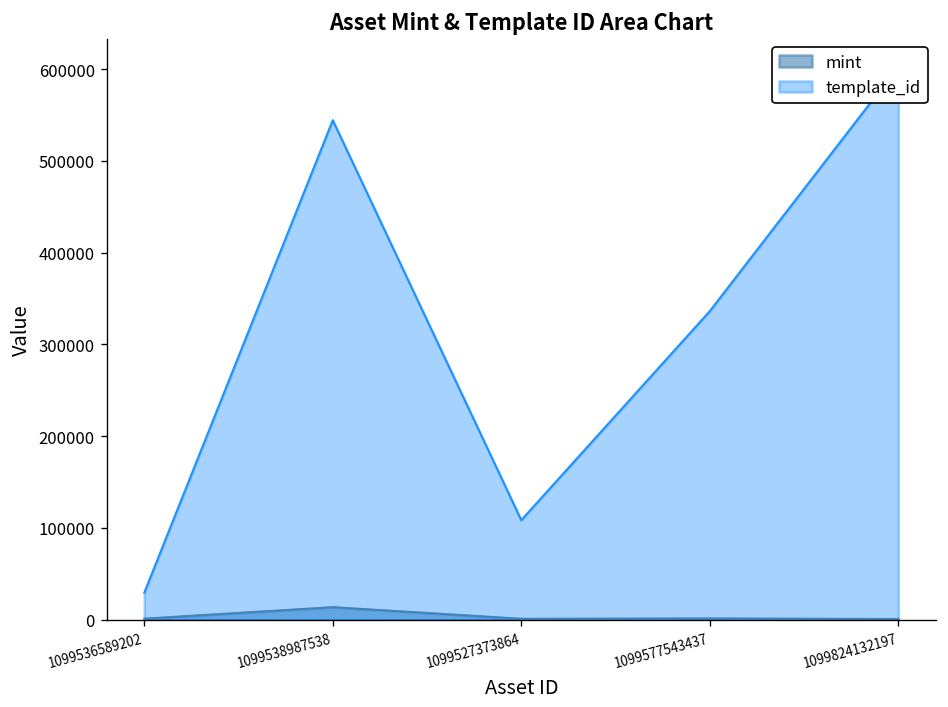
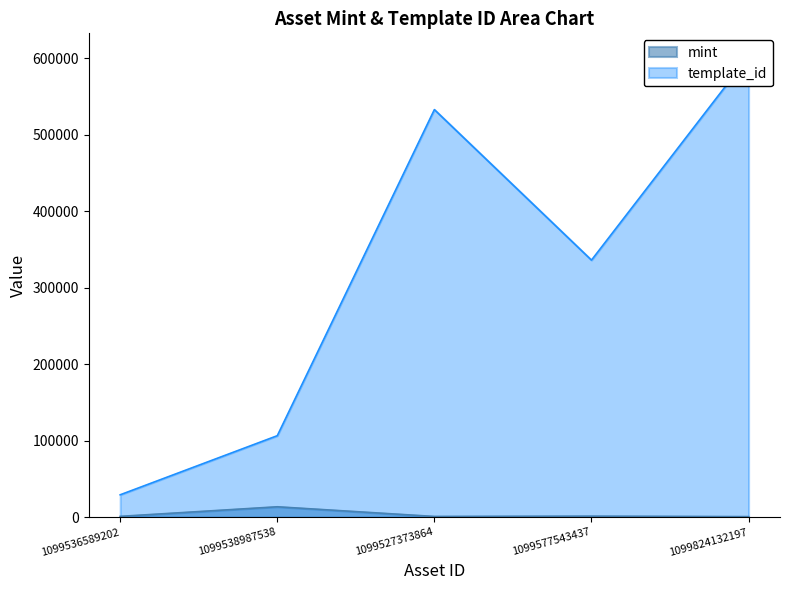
template_id, 1099538987538: 540000 -> 110000
template_id, 1099527373864: 110000 -> 530000
